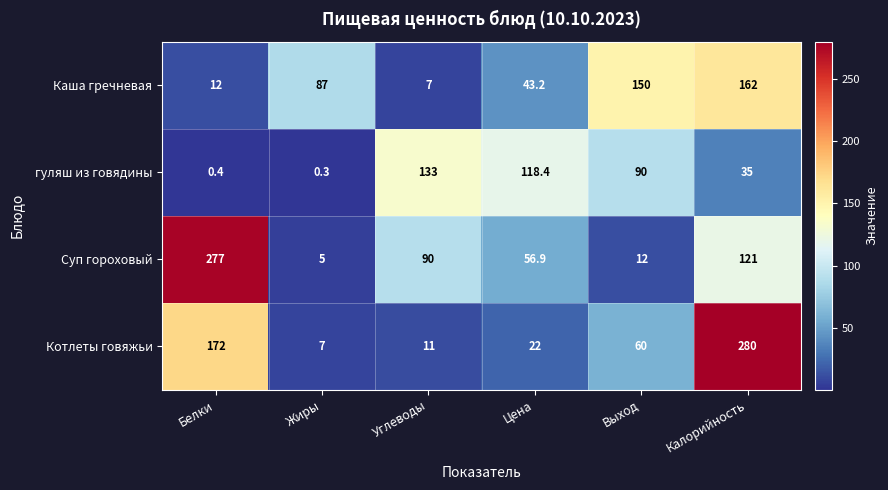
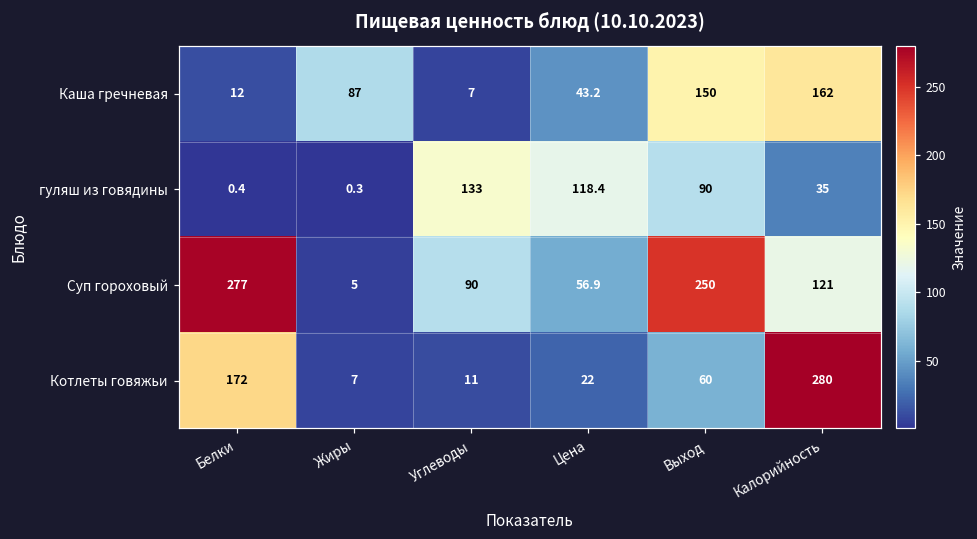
Суп гороховый, Выход: 12 -> 250
